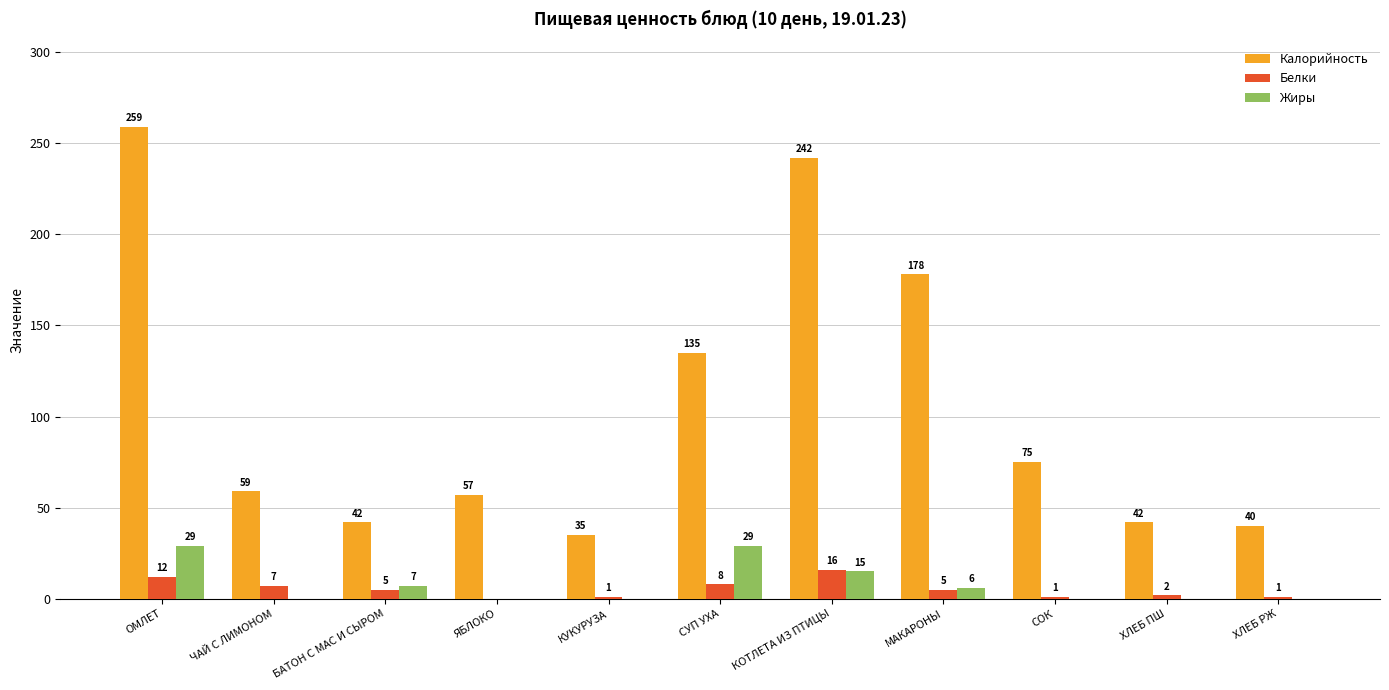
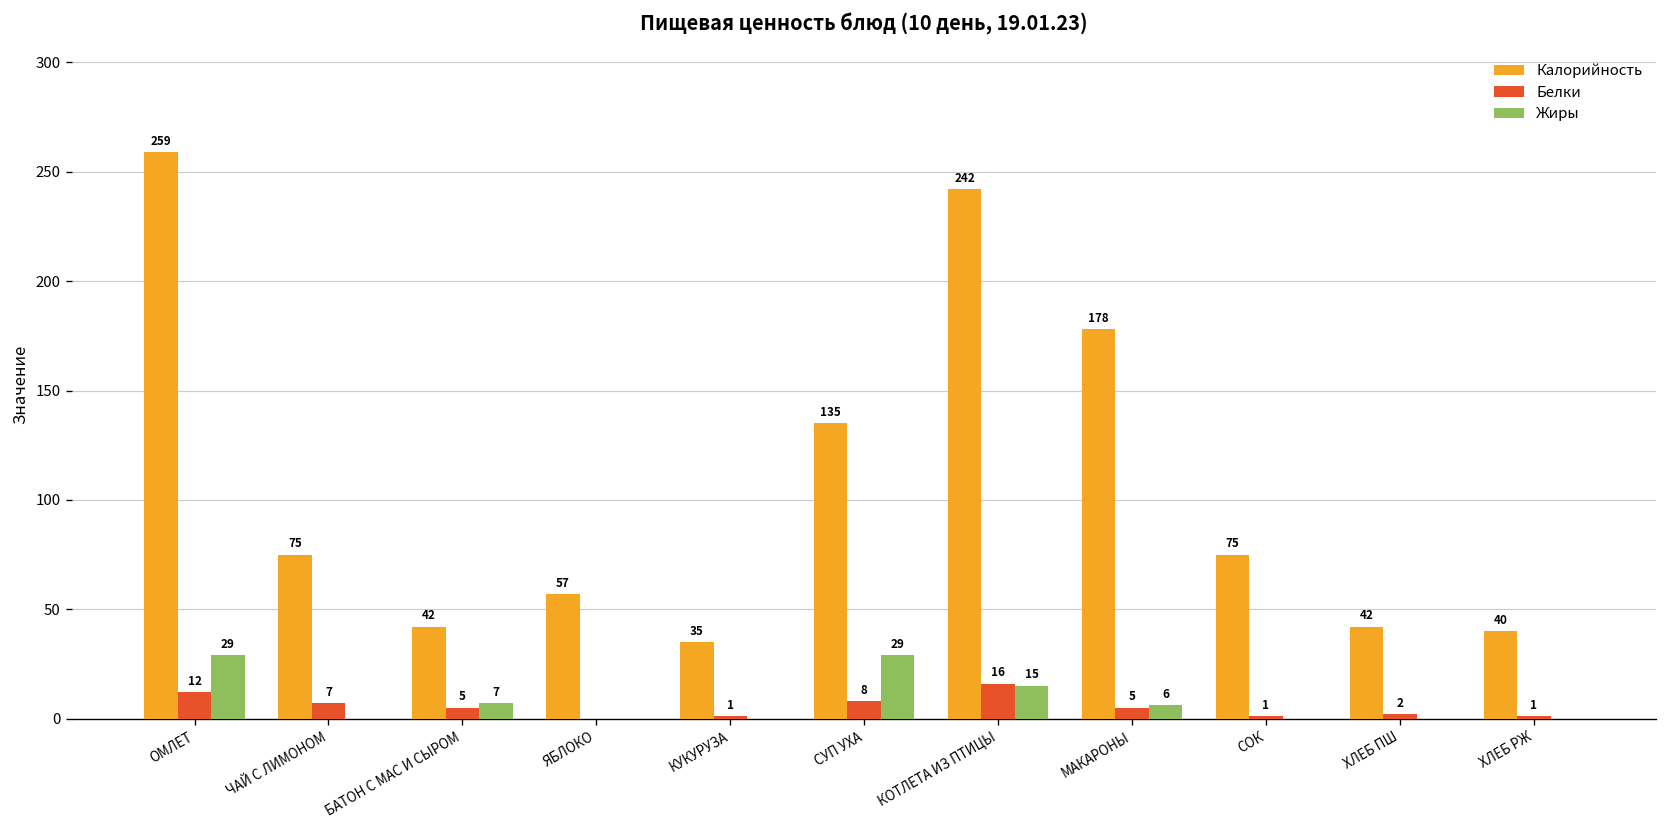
Калорийность, ЧАЙ С ЛИМОНОМ: 59 -> 75
